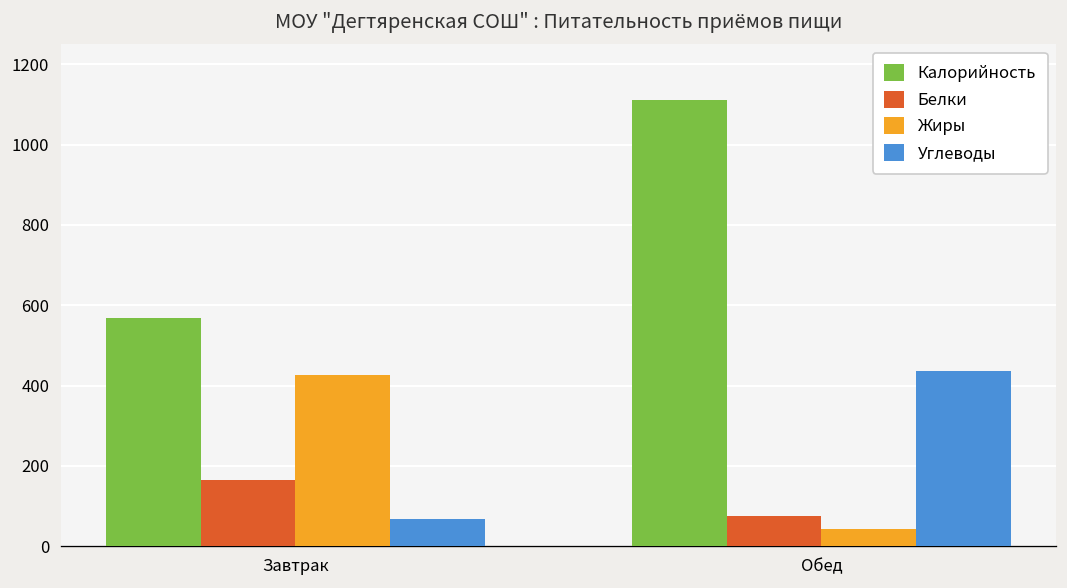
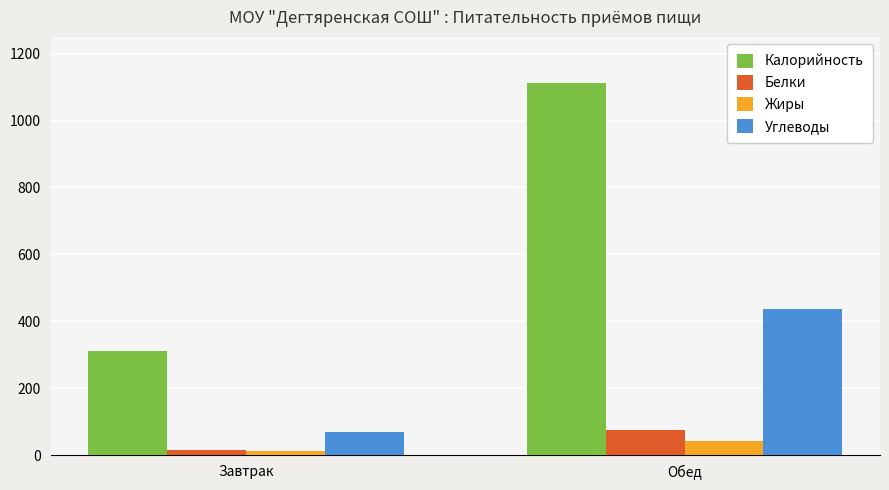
Калорийность, Завтрак: 570 -> 310
Белки, Завтрак: 160 -> 20
Жиры, Завтрак: 430 -> 10
